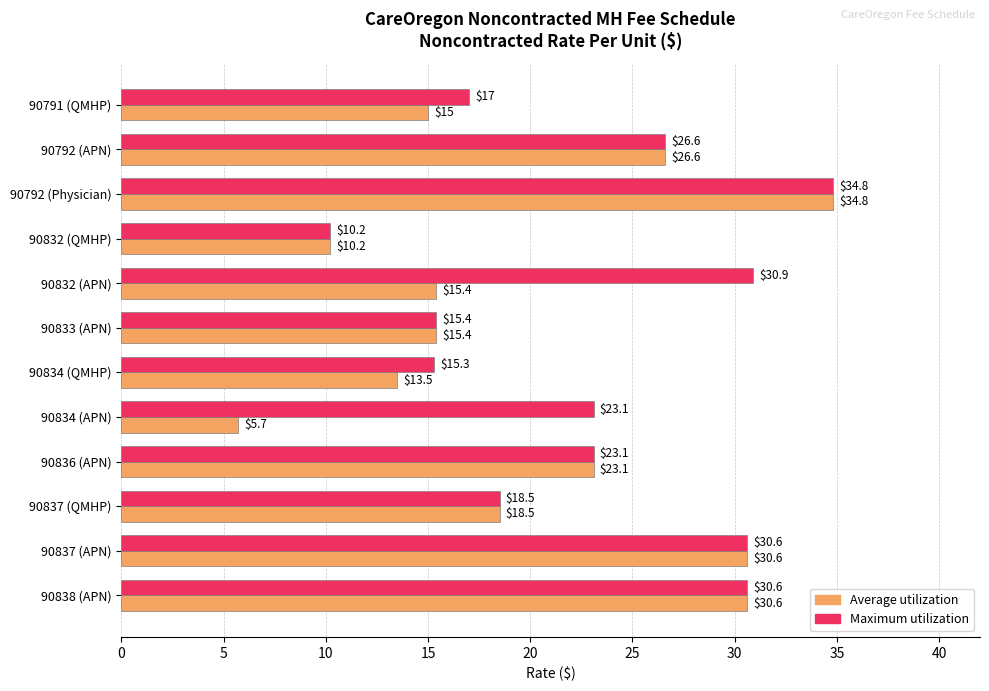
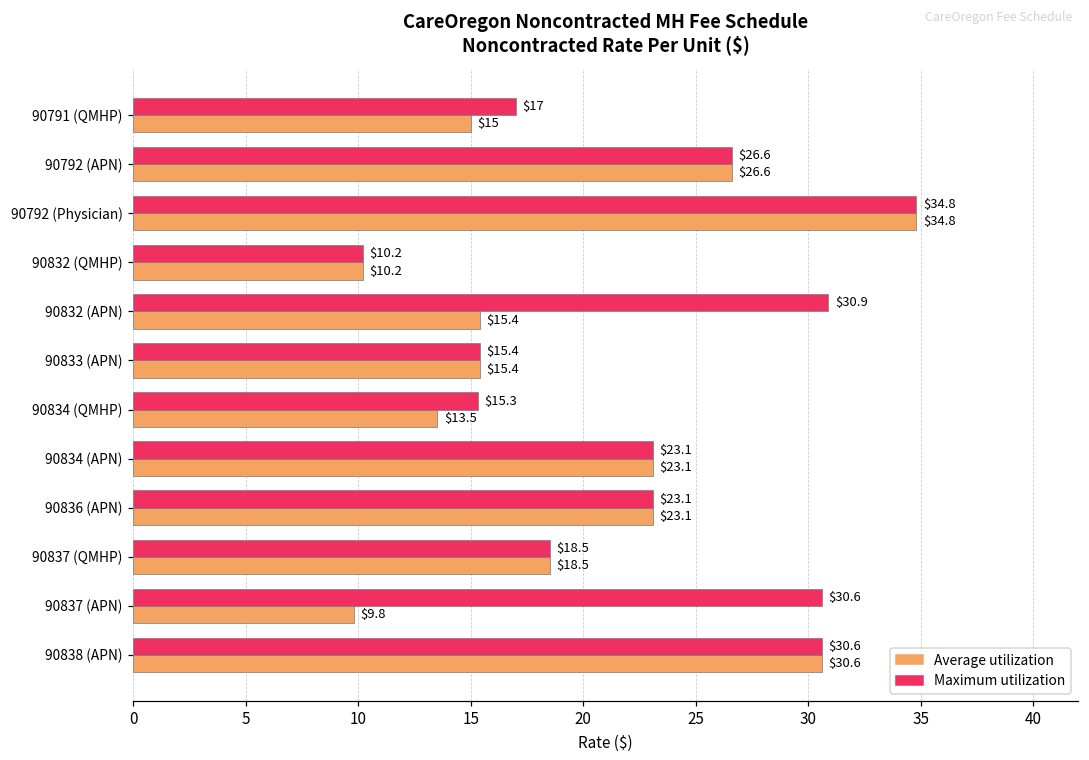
Average utilization, 90834 (APN): $5.7 -> $23.1
Average utilization, 90837 (APN): $30.6 -> $9.8
